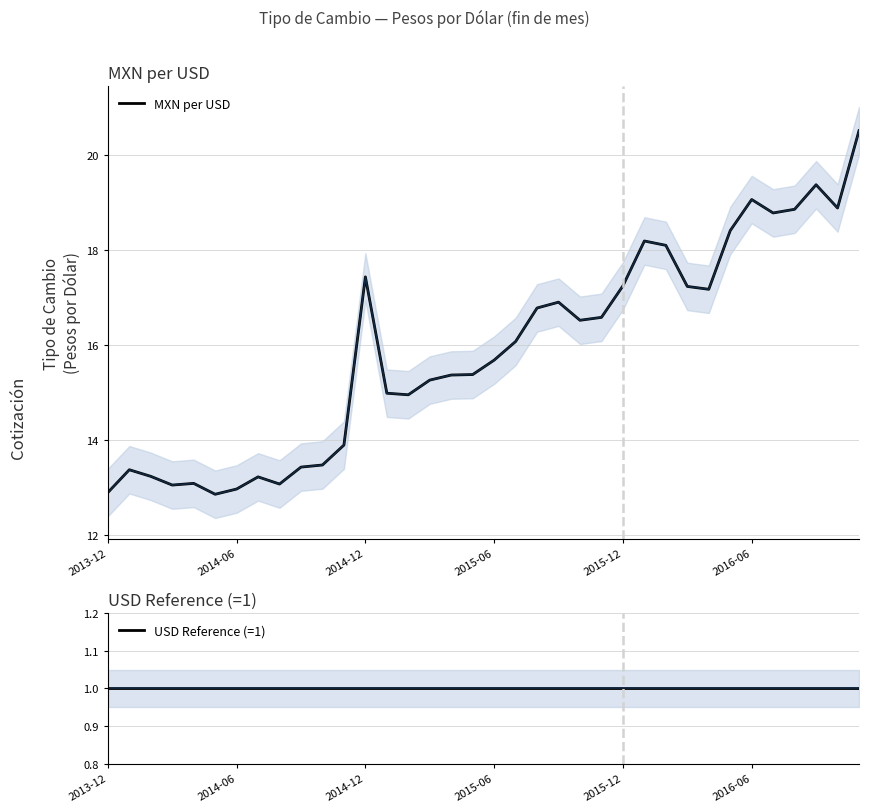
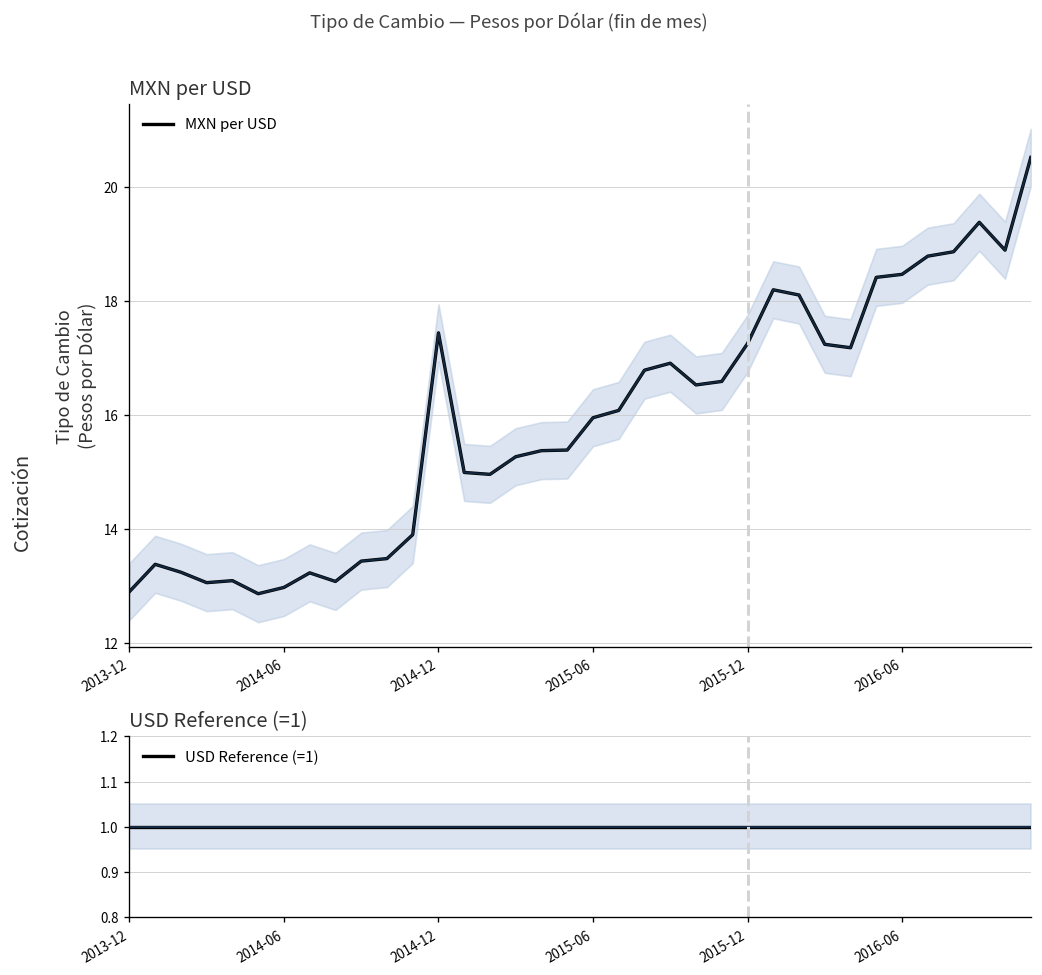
MXN per USD, MXN per USD, 2015-06: 15.7 -> 15.9
MXN per USD, MXN per USD, 2016-06: 19.1 -> 18.5
